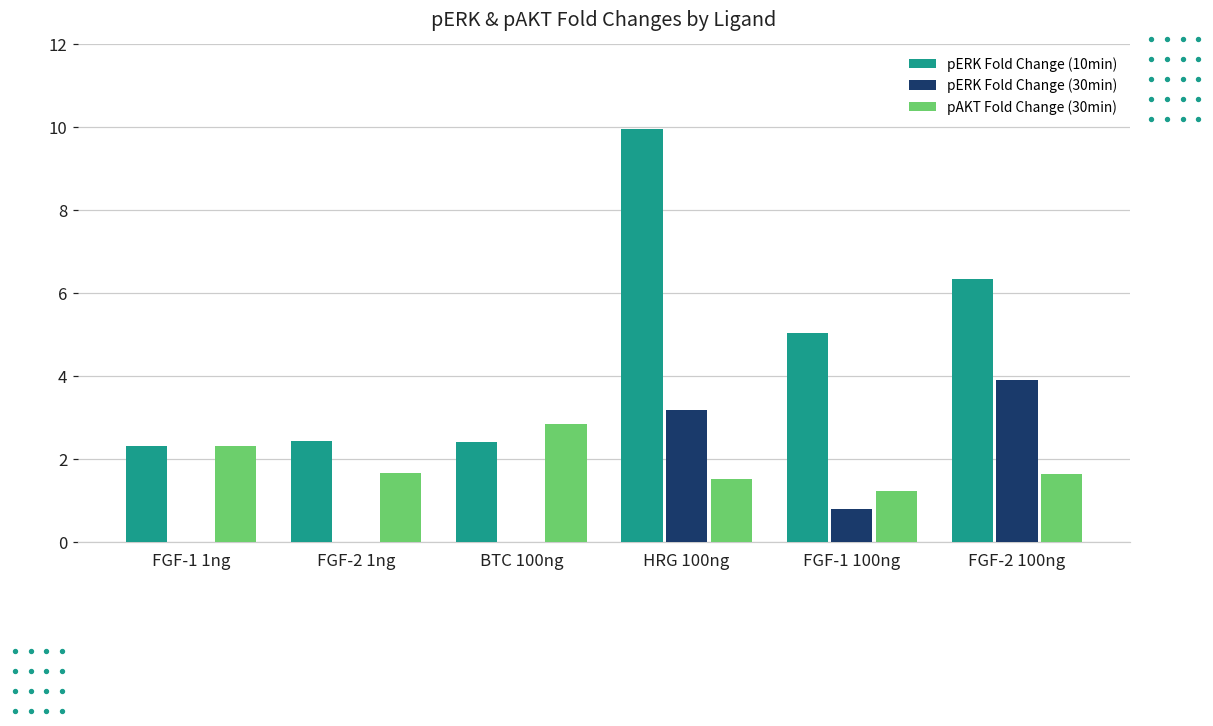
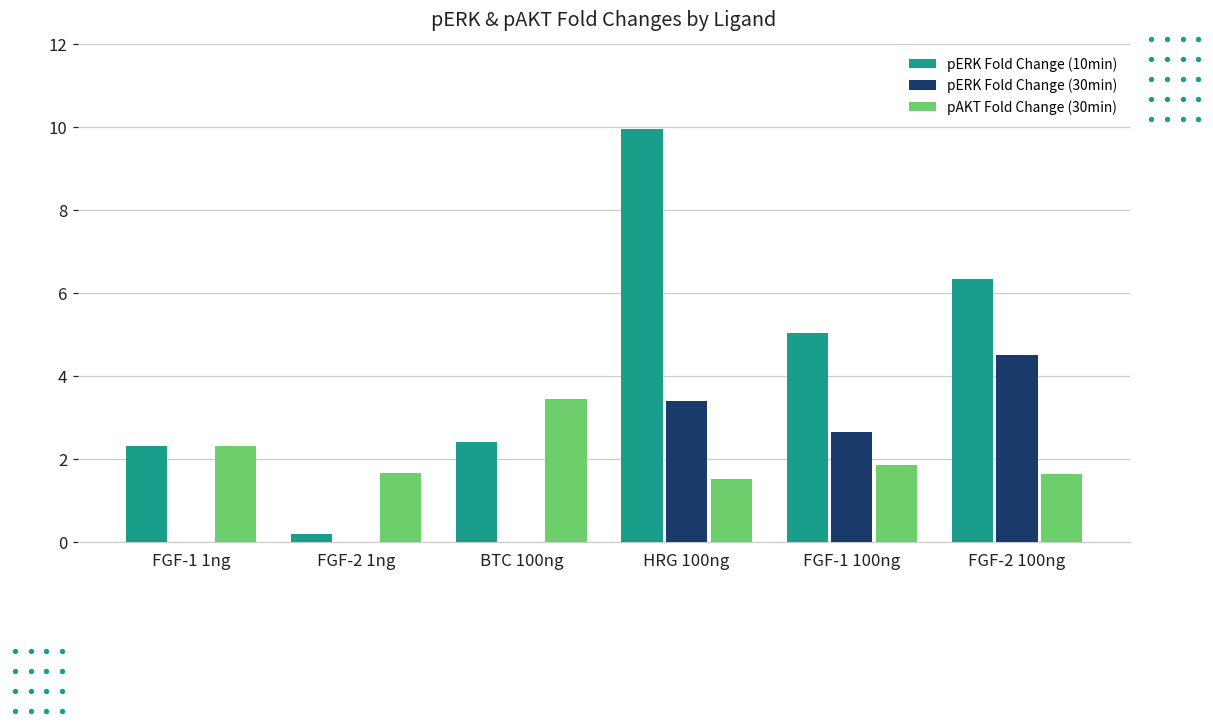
pERK Fold Change (10min), FGF-2 1ng: 2.4 -> 0.2
pAKT Fold Change (30min), BTC 100ng: 2.8 -> 3.4
pERK Fold Change (30min), HRG 100ng: 3.2 -> 3.4
pERK Fold Change (30min), FGF-1 100ng: 0.8 -> 2.6
pAKT Fold Change (30min), FGF-1 100ng: 1.2 -> 1.9
pERK Fold Change (30min), FGF-2 100ng: 3.9 -> 4.5
